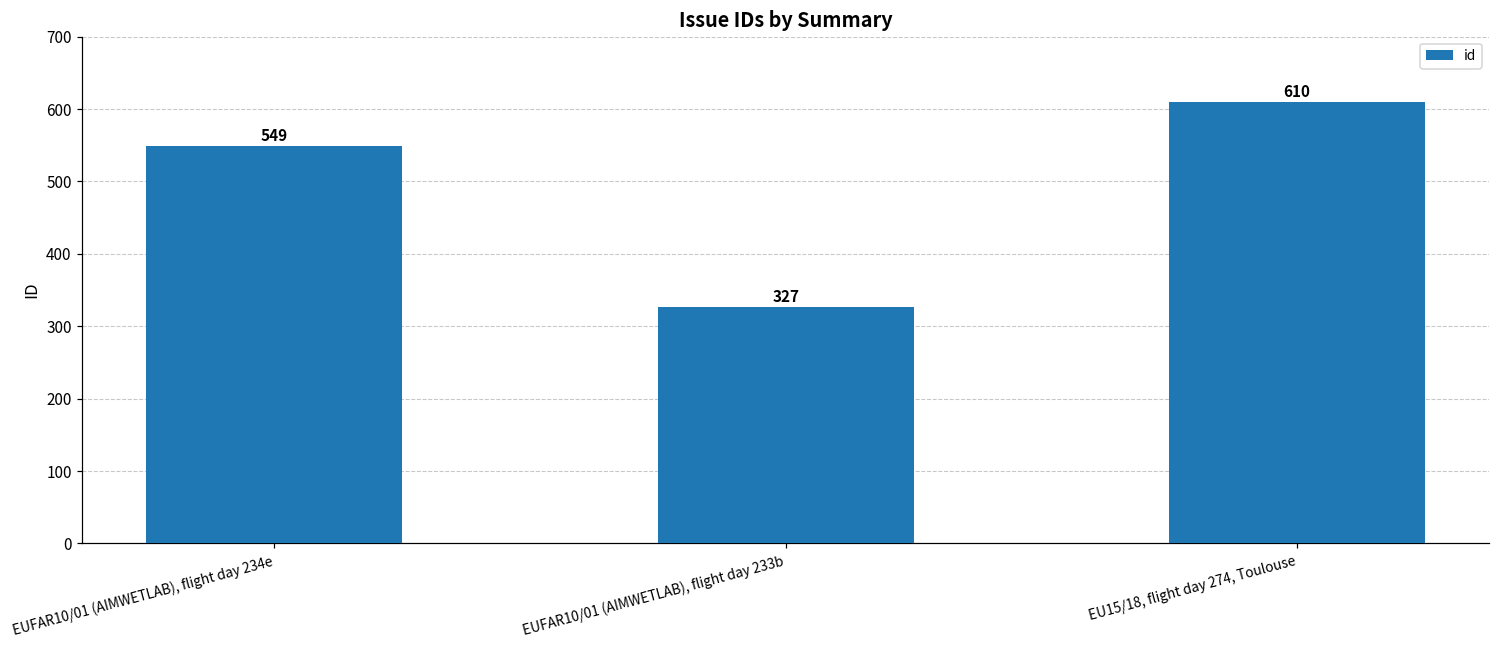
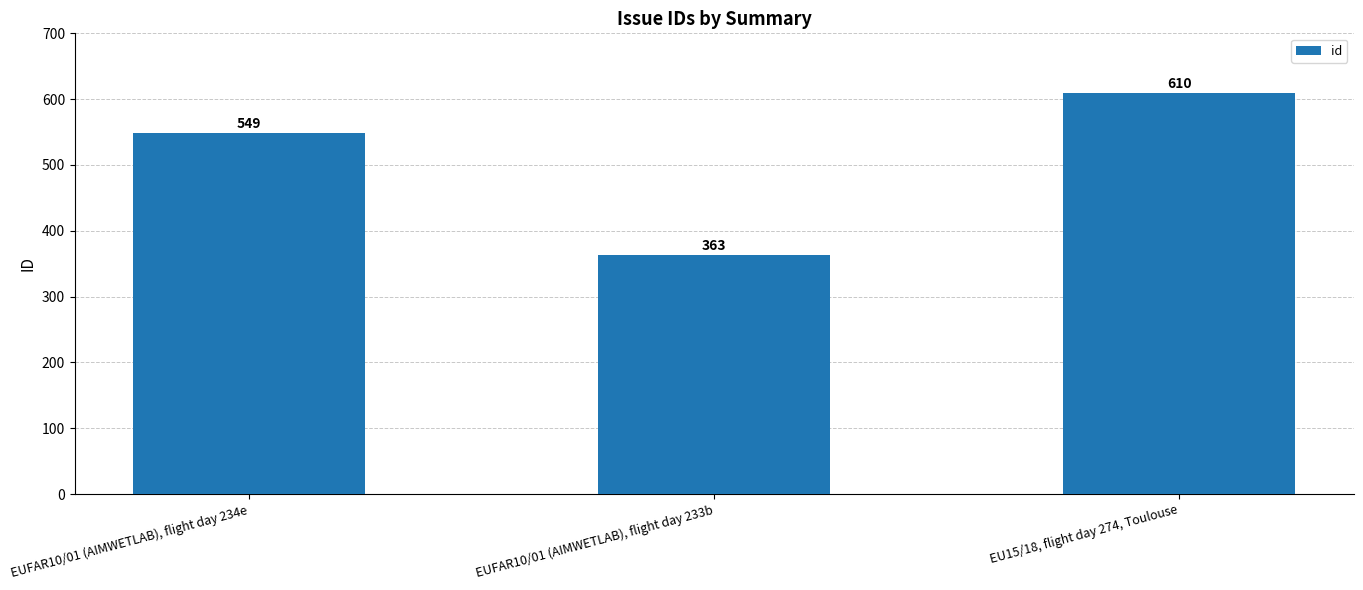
EUFAR10/01 (AIMWETLAB), flight day 233b: 327 -> 363
